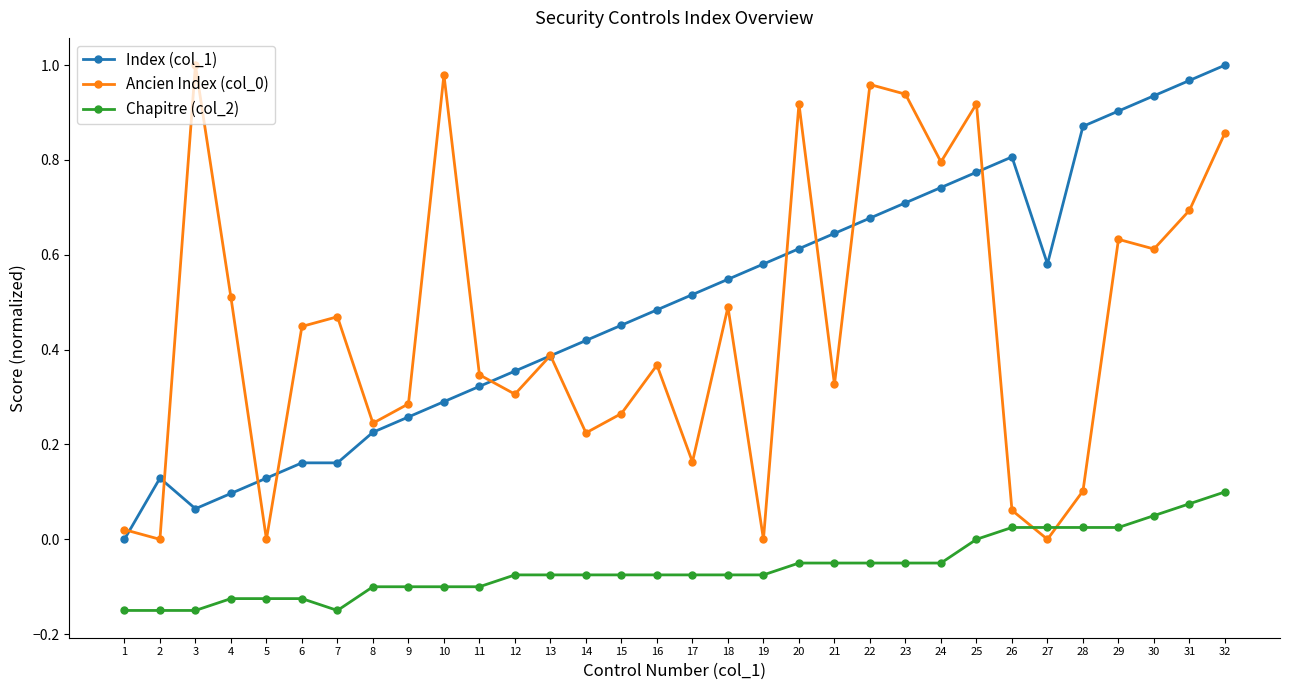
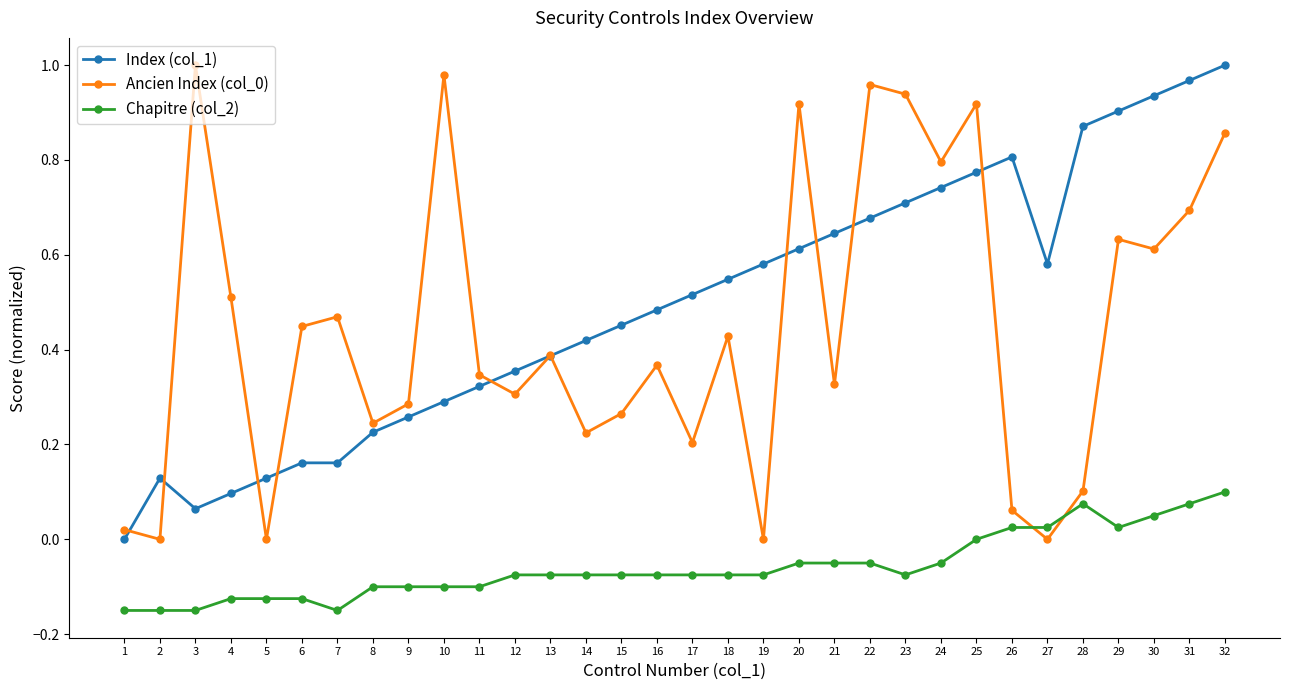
Ancien Index (col_0), 17: 0.16 -> 0.20
Ancien Index (col_0), 18: 0.49 -> 0.43
Chapitre (col_2), 23: -0.05 -> -0.08
Chapitre (col_2), 28: 0.02 -> 0.08
